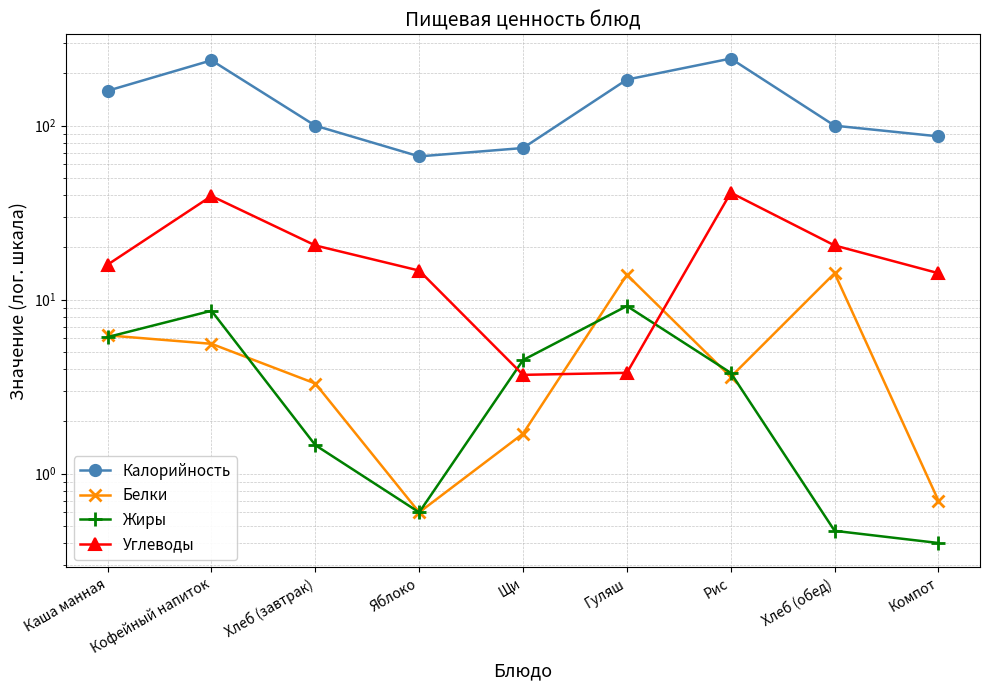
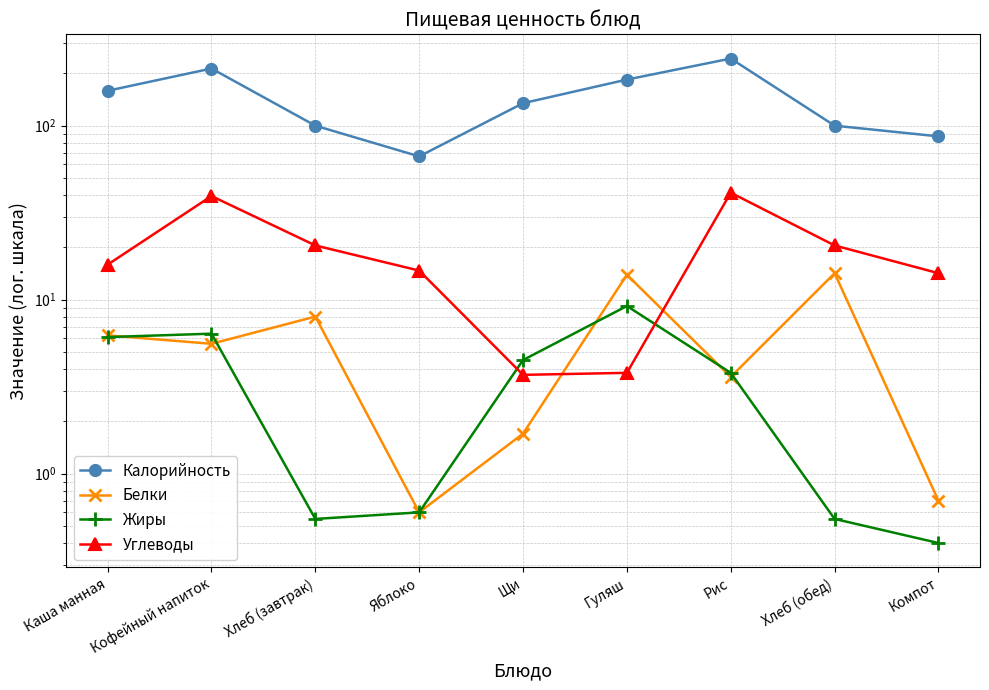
Калорийность, Кофейный напиток: 240 -> 210
Жиры, Кофейный напиток: 9 -> 6.4
Белки, Хлеб (завтрак): 3.3 -> 8
Жиры, Хлеб (завтрак): 1.5 -> 0.55
Калорийность, Щи: 74 -> 130
Жиры, Хлеб (обед): 0.47 -> 0.55
